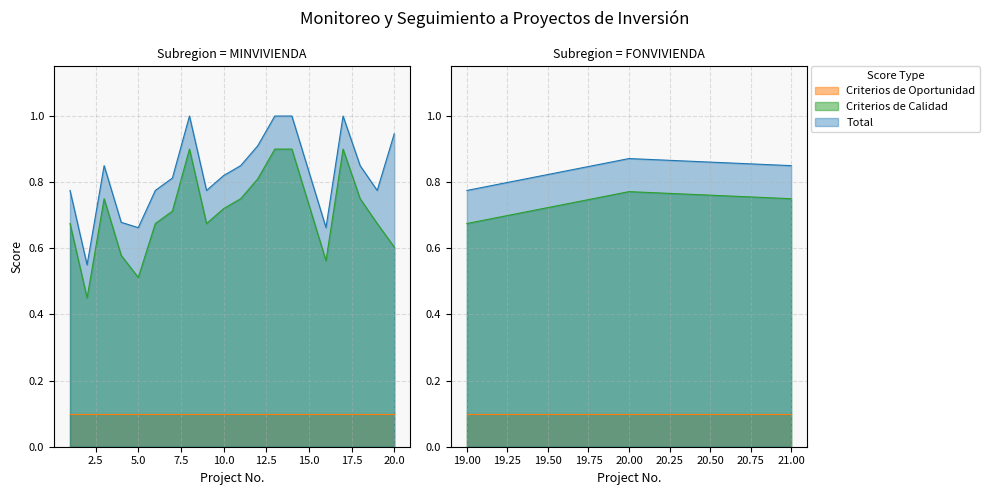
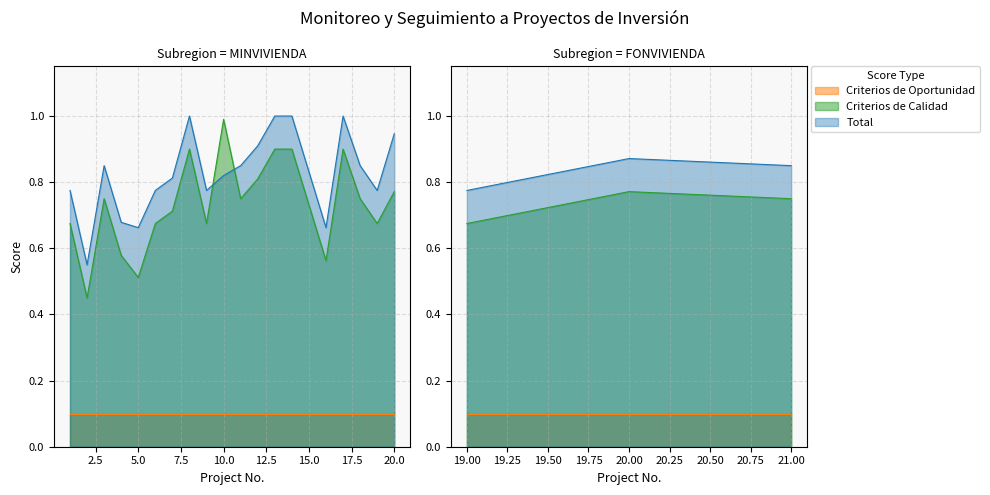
Subregion = MINVIVIENDA, Criterios de Calidad, 10.0: 0.72 -> 0.99
Subregion = MINVIVIENDA, Criterios de Calidad, 20.0: 0.60 -> 0.77
